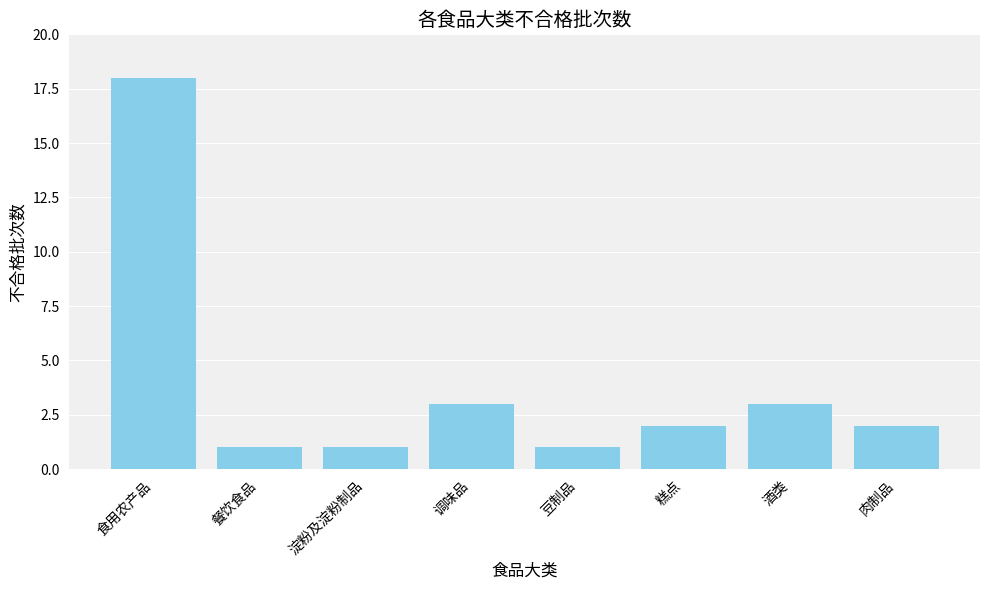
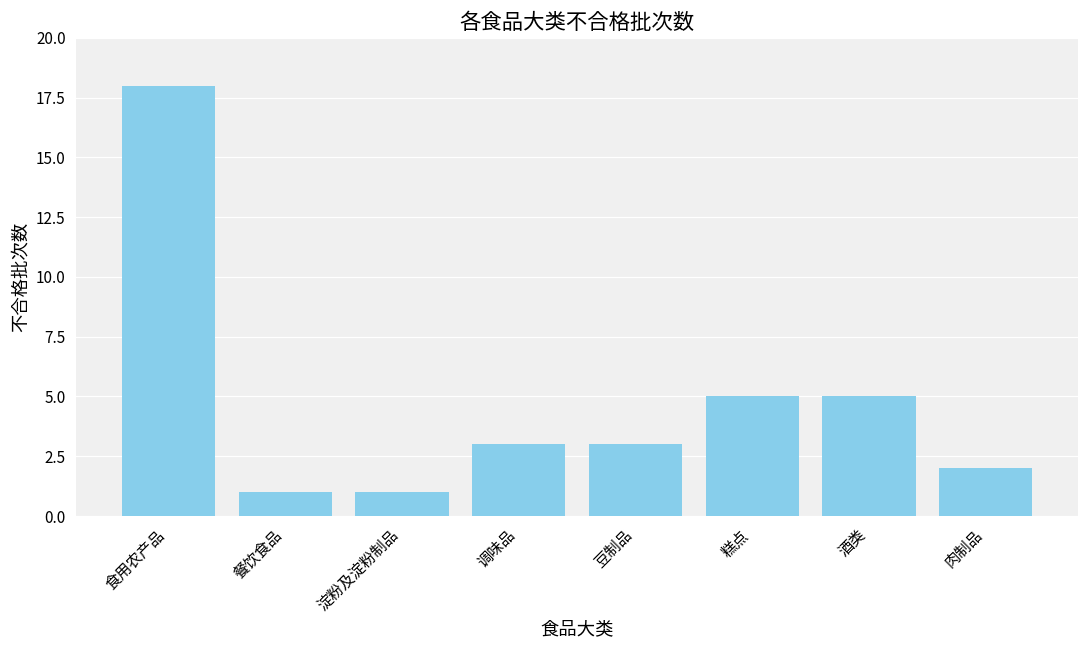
豆制品: 1 -> 3
糕点: 2 -> 5
酒类: 3 -> 5
